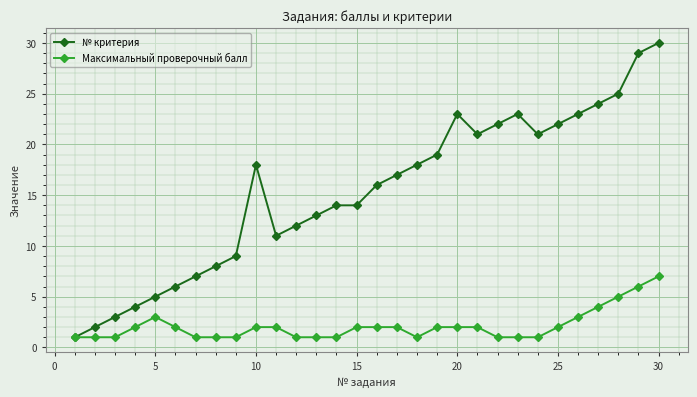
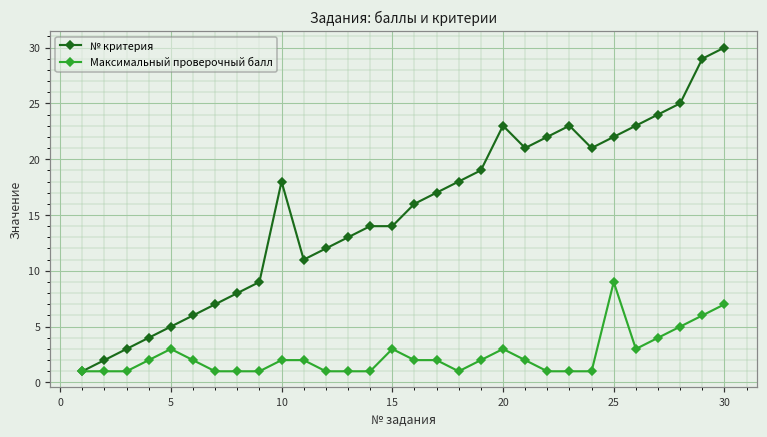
Максимальный проверочный балл, 15: 2 -> 3
Максимальный проверочный балл, 20: 2 -> 3
Максимальный проверочный балл, 25: 2 -> 9
